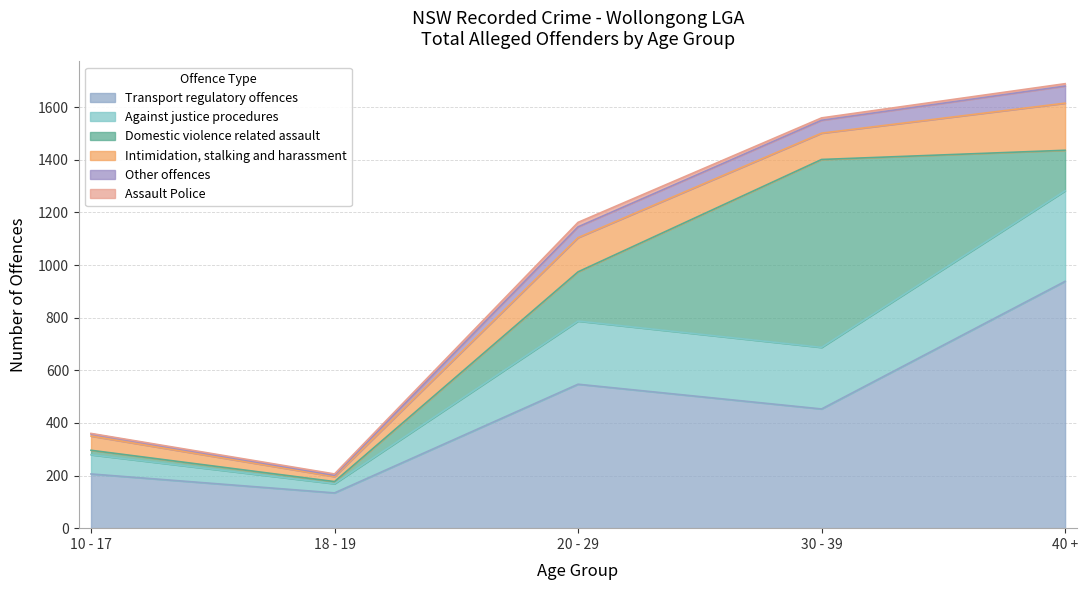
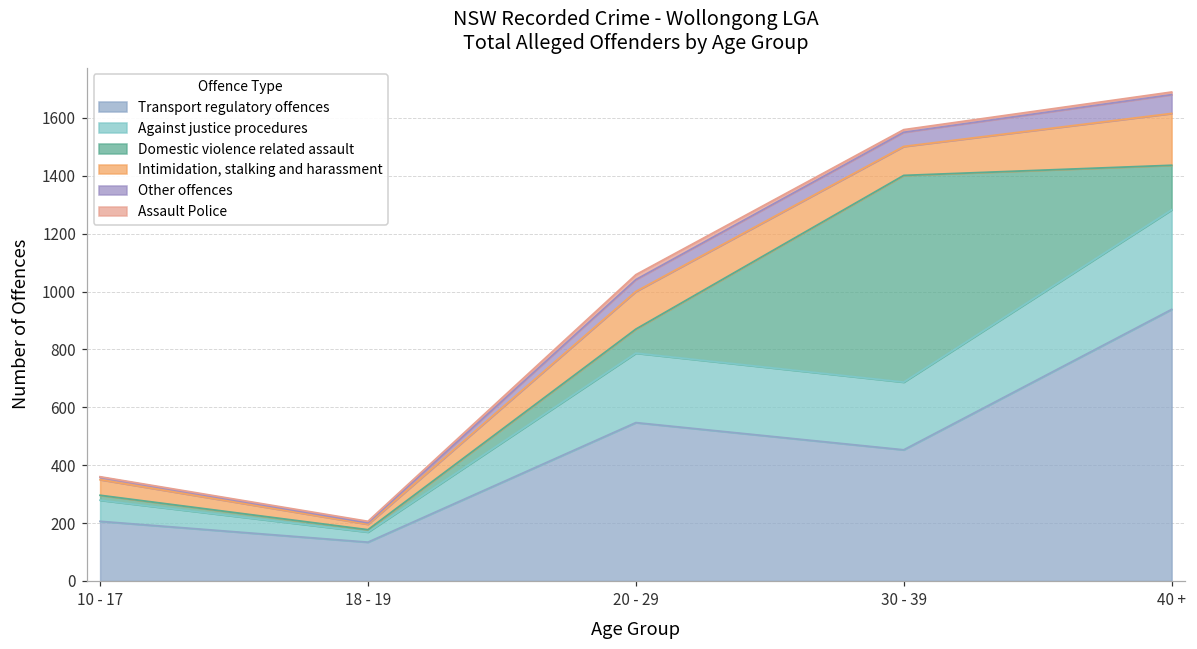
Domestic violence related assault, 20 - 29: 190 -> 80
